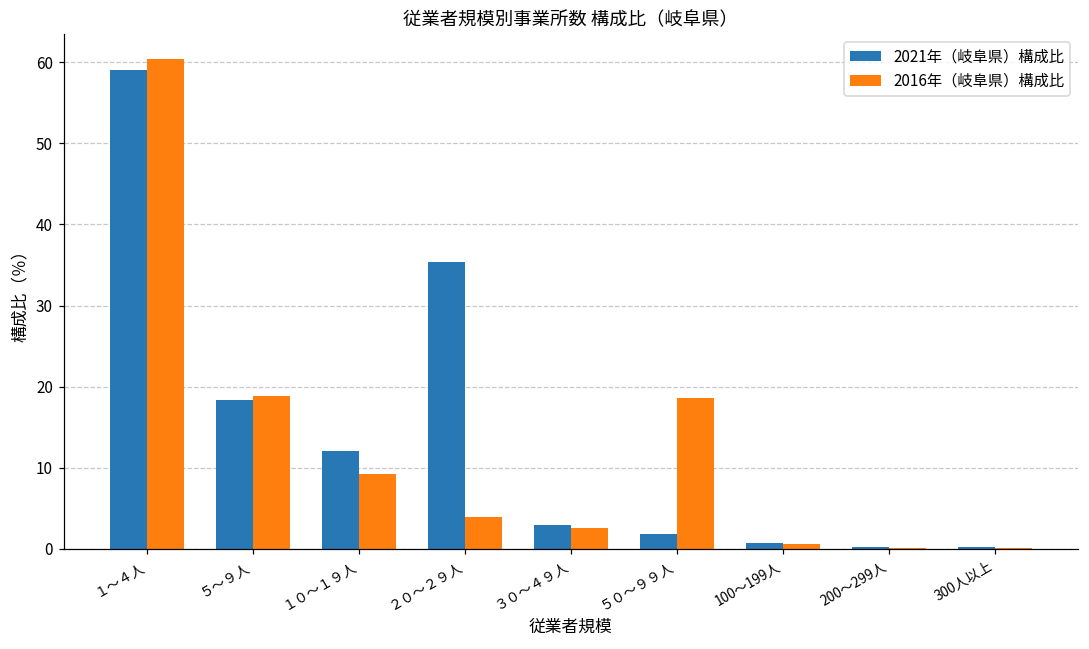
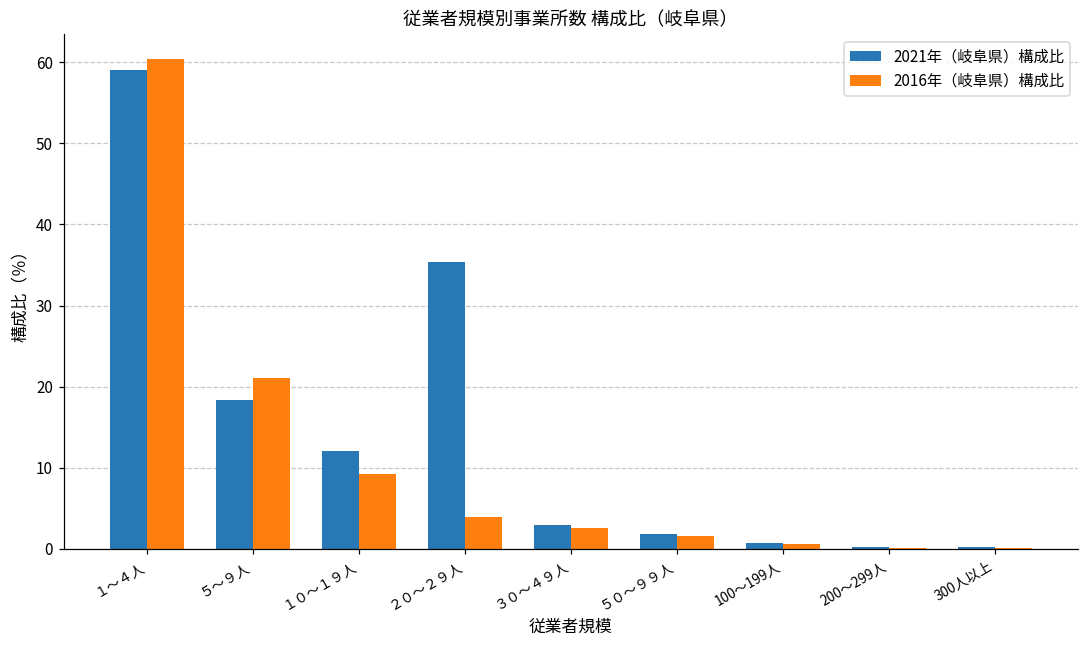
2016年（岐阜県）構成比, ５～９人: 19 -> 21
2016年（岐阜県）構成比, ５０～９９人: 19 -> 2
